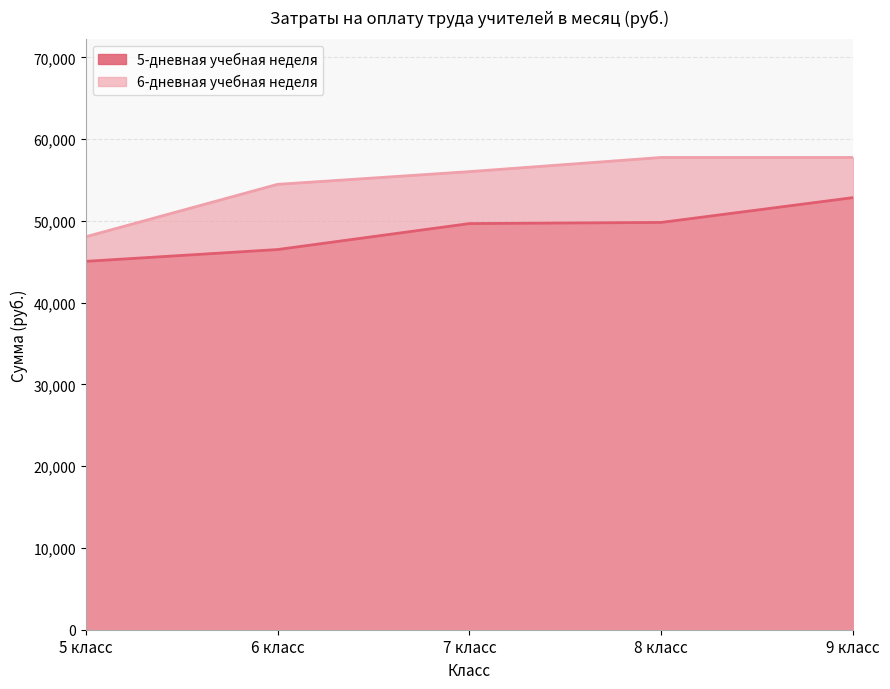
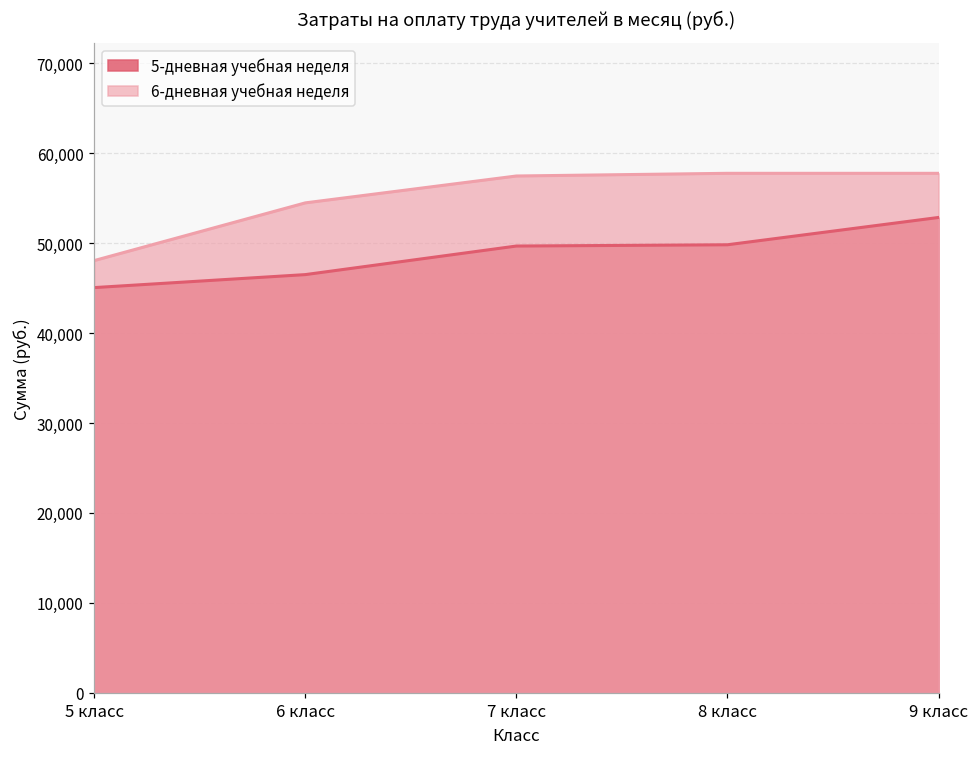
6-дневная учебная неделя, 7 класс: 56,000 -> 57,000
